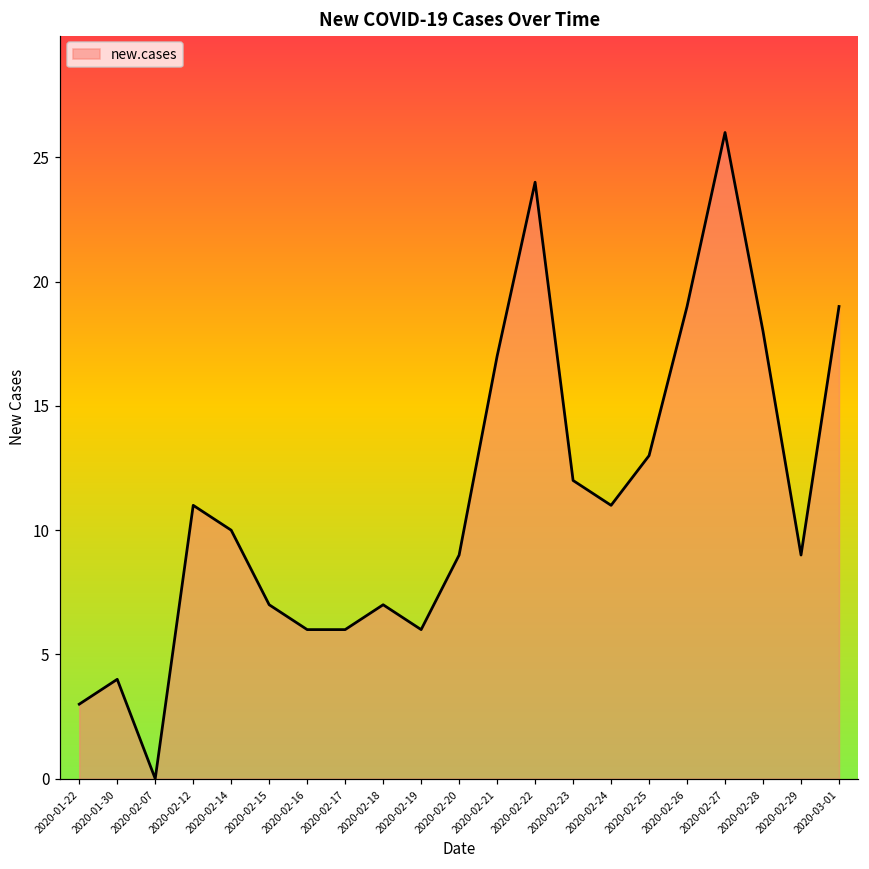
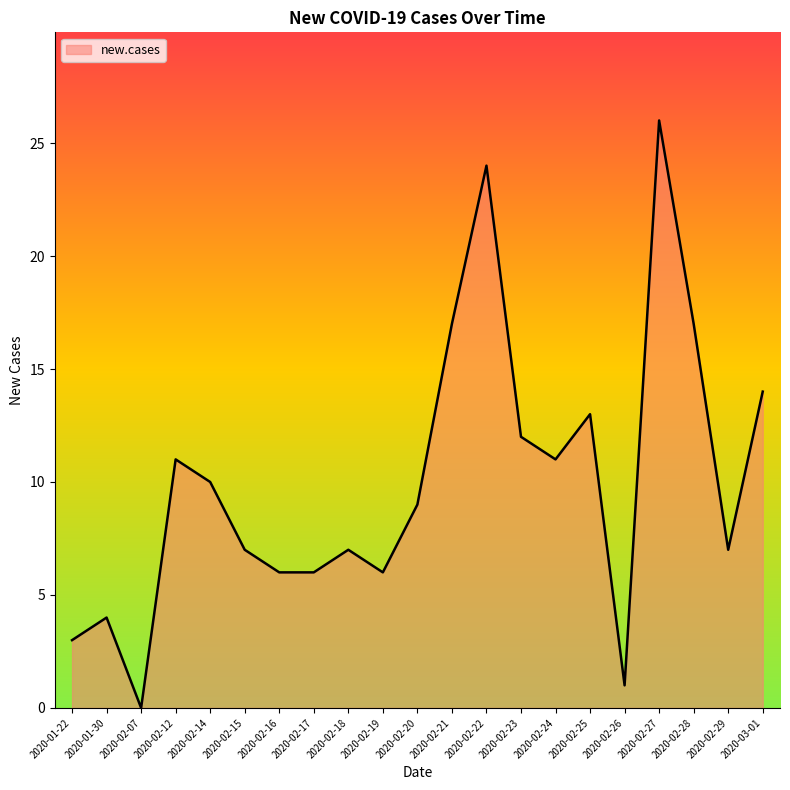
2020-02-26: 19 -> 1
2020-02-28: 18 -> 17
2020-02-29: 9 -> 7
2020-03-01: 19 -> 14
